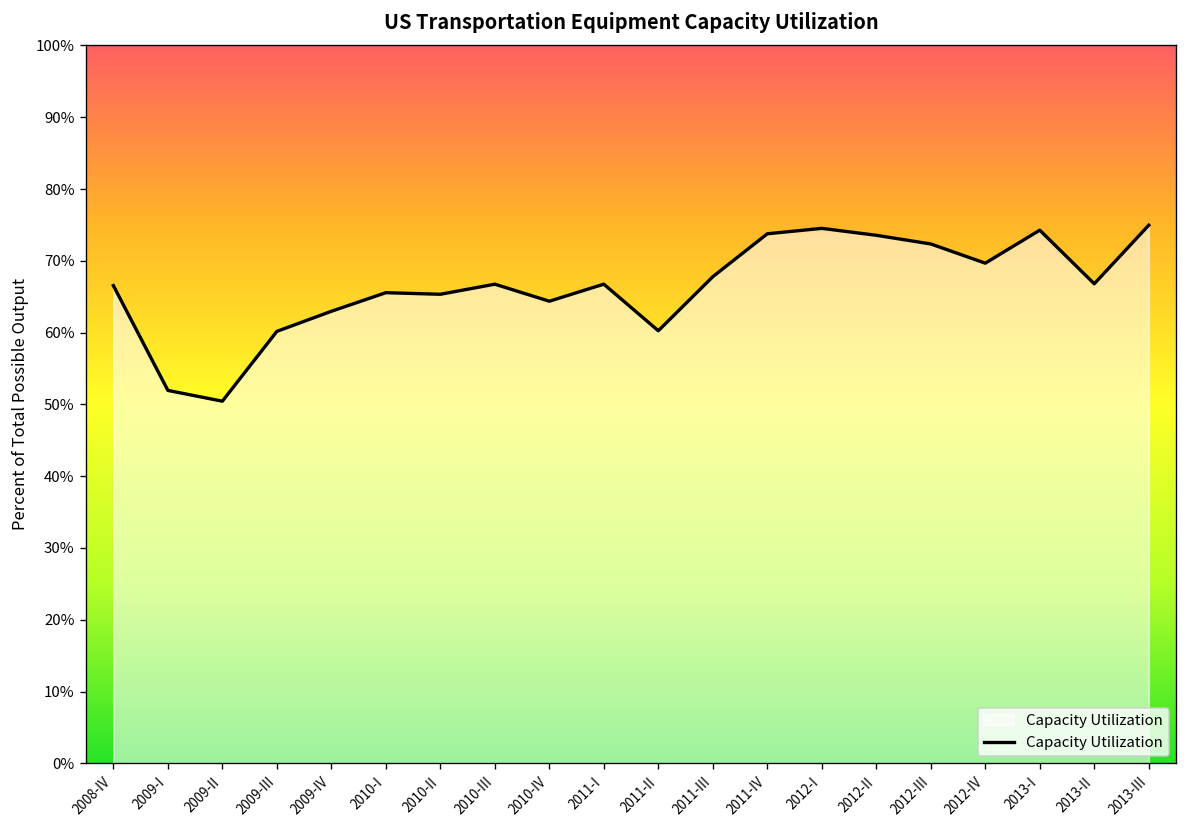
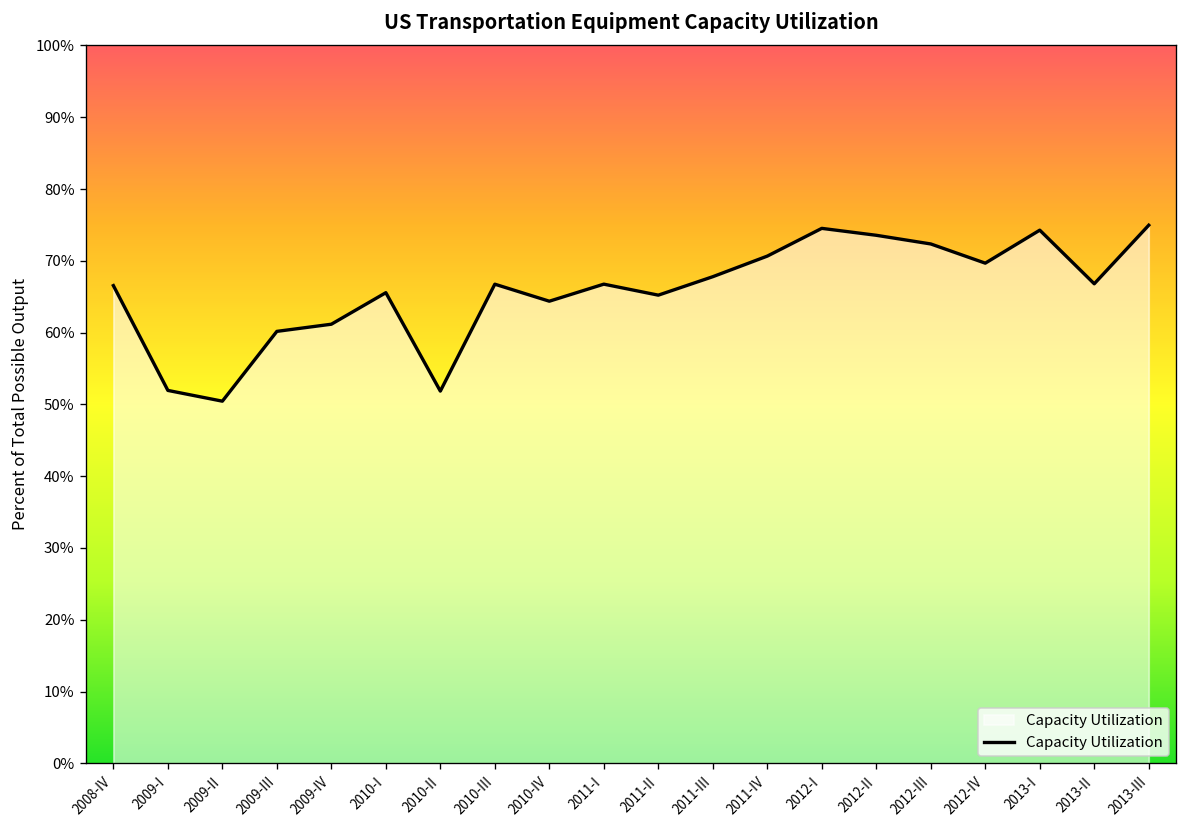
2009-IV: 63% -> 61%
2010-II: 65% -> 52%
2011-II: 60% -> 65%
2011-IV: 74% -> 71%
